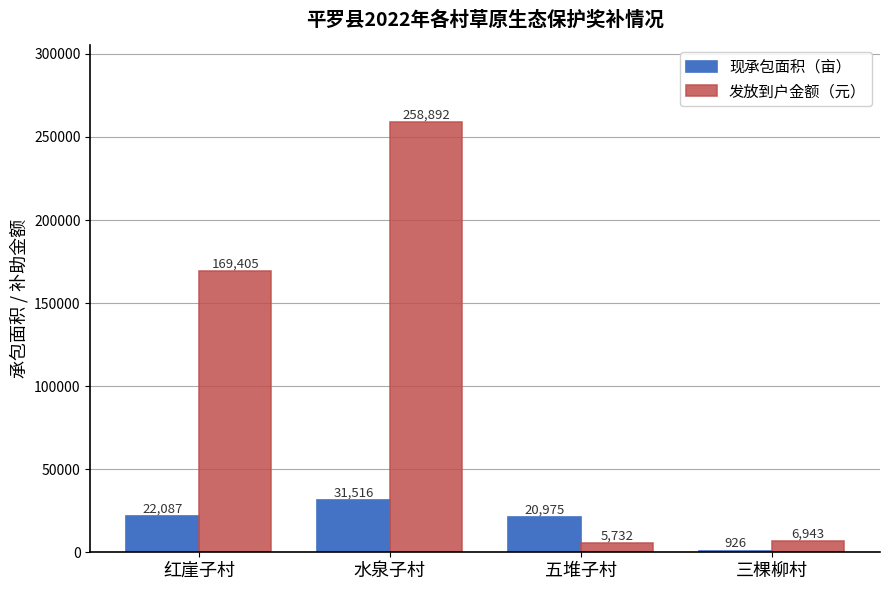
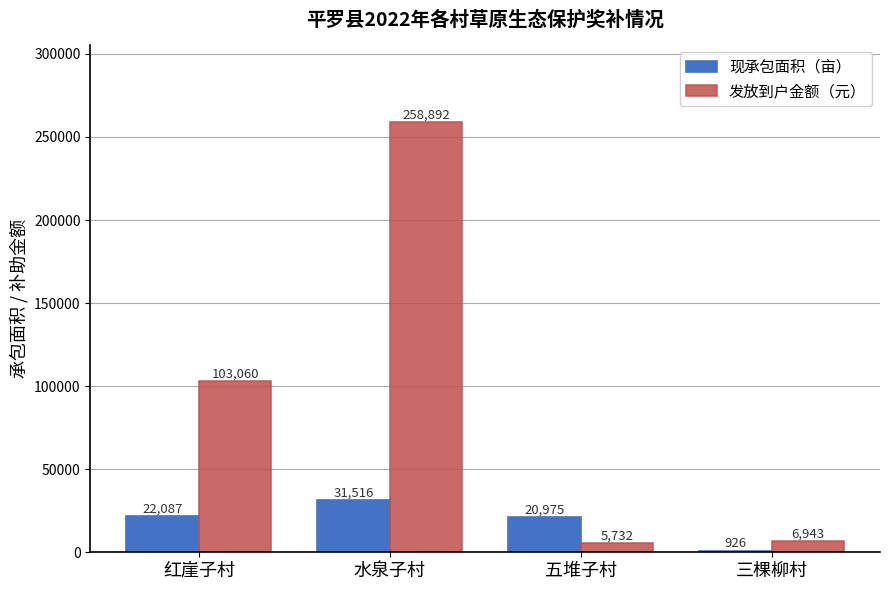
发放到户金额（元）, 红崖子村: 169,405 -> 103,060
